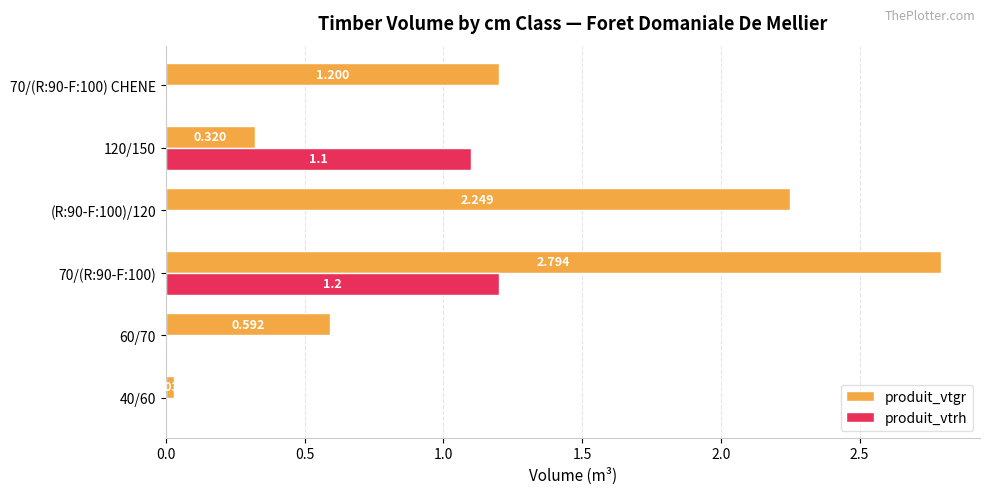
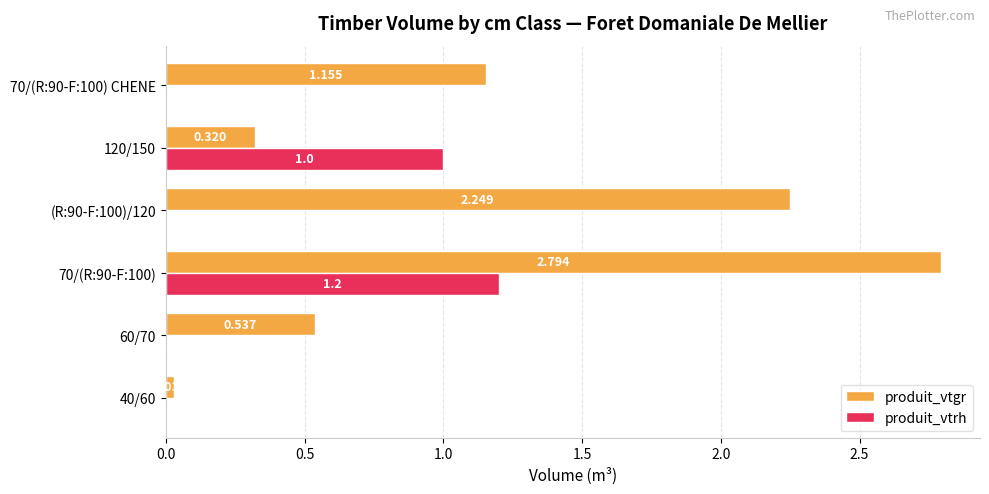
produit_vtgr, 70/(R:90-F:100) CHENE: 1.200 -> 1.155
produit_vtrh, 120/150: 1.1 -> 1.0
produit_vtgr, 60/70: 0.592 -> 0.537
